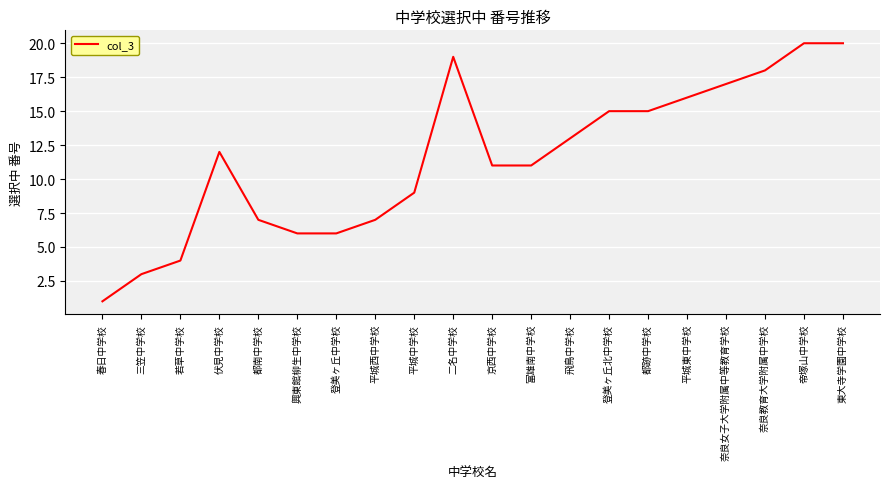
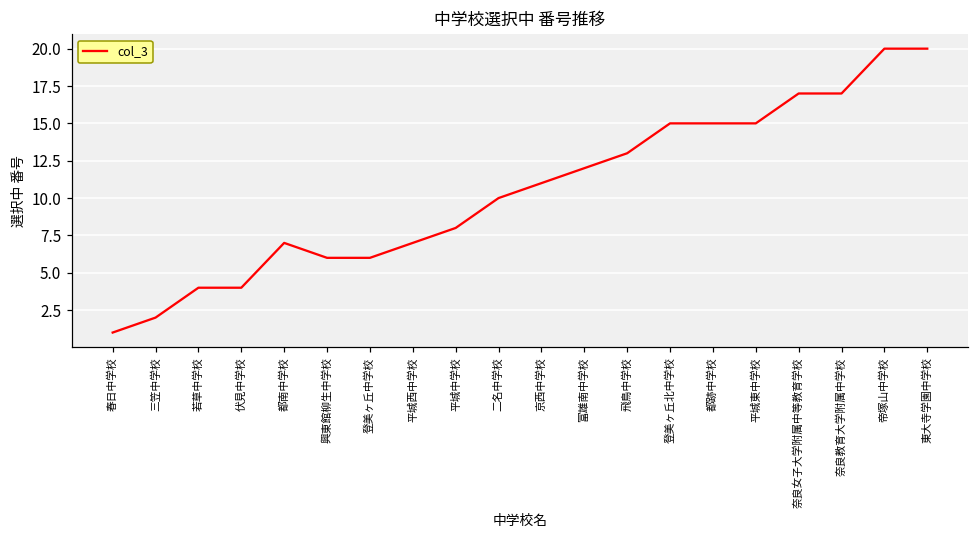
三笠中学校: 3 -> 2
伏見中学校: 12 -> 4
平城中学校: 9 -> 8
二名中学校: 19 -> 10
富雄南中学校: 11 -> 12
平城東中学校: 16 -> 15
奈良教育大学附属中学校: 18 -> 17
